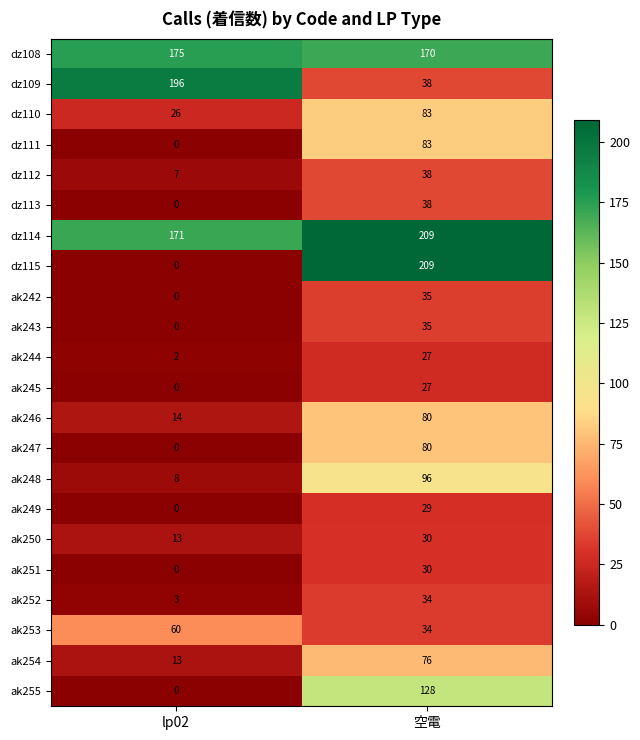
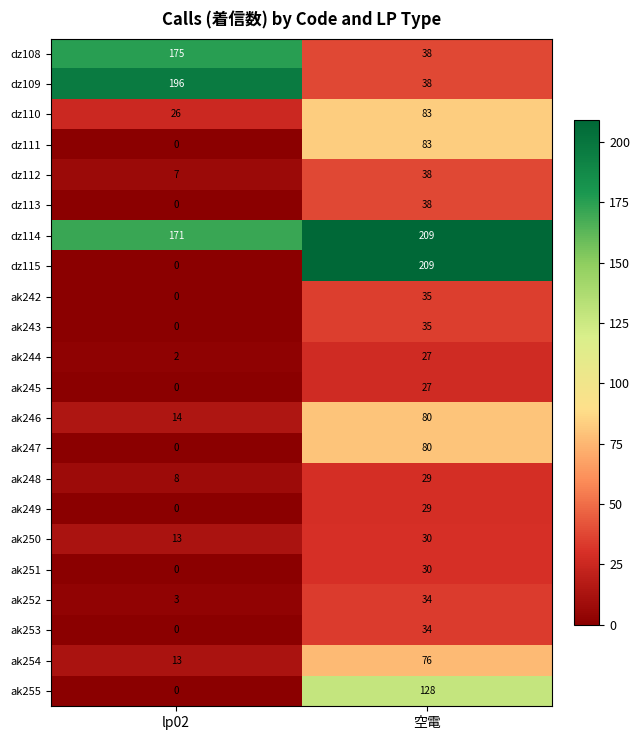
dz108, 空電: 170 -> 38
ak248, 空電: 96 -> 29
ak253, lp02: 60 -> 0
